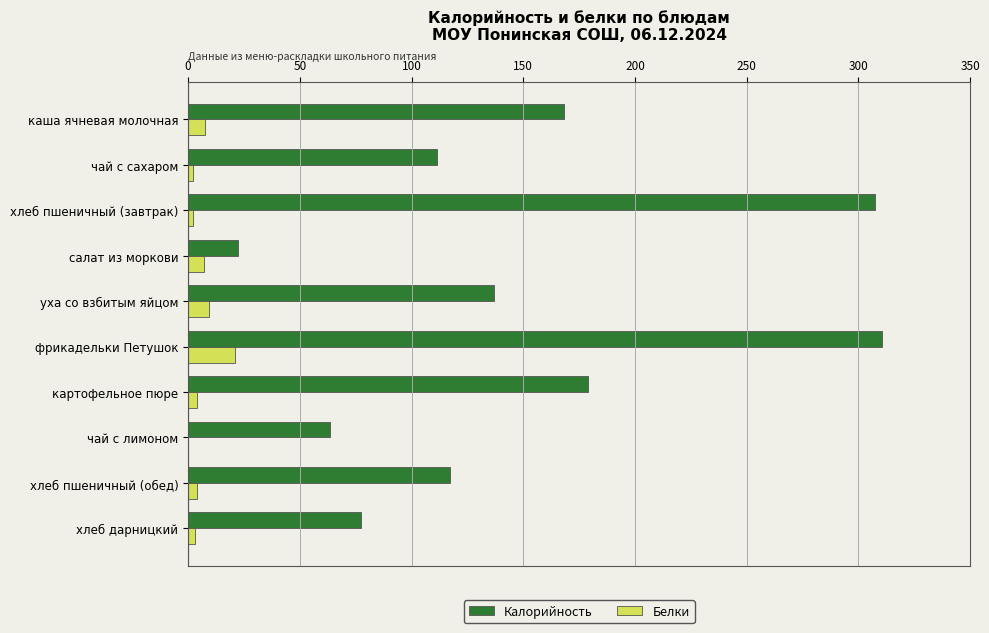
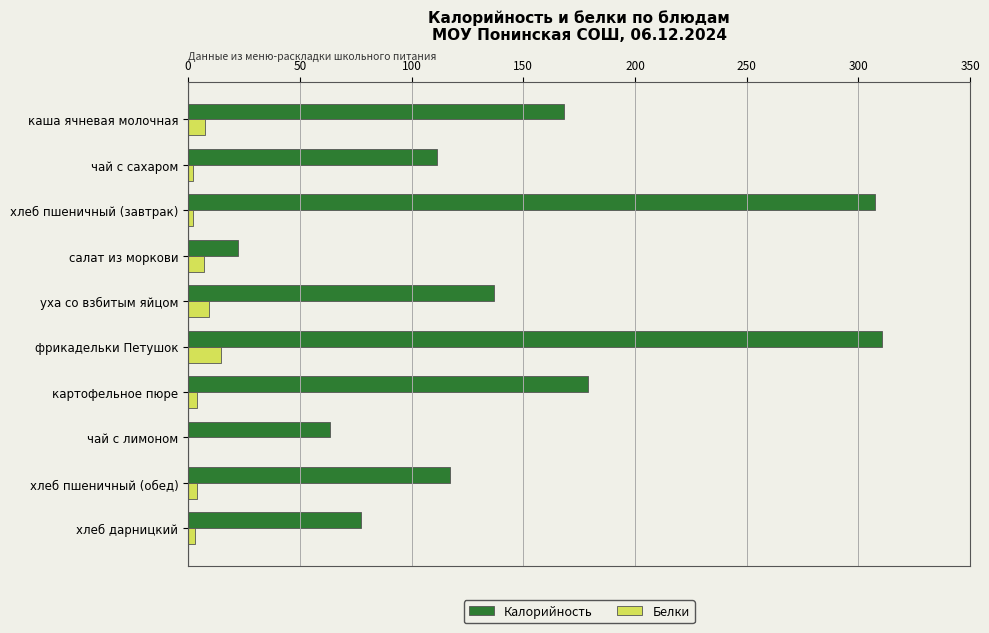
Белки, фрикадельки Петушок: 21 -> 15
